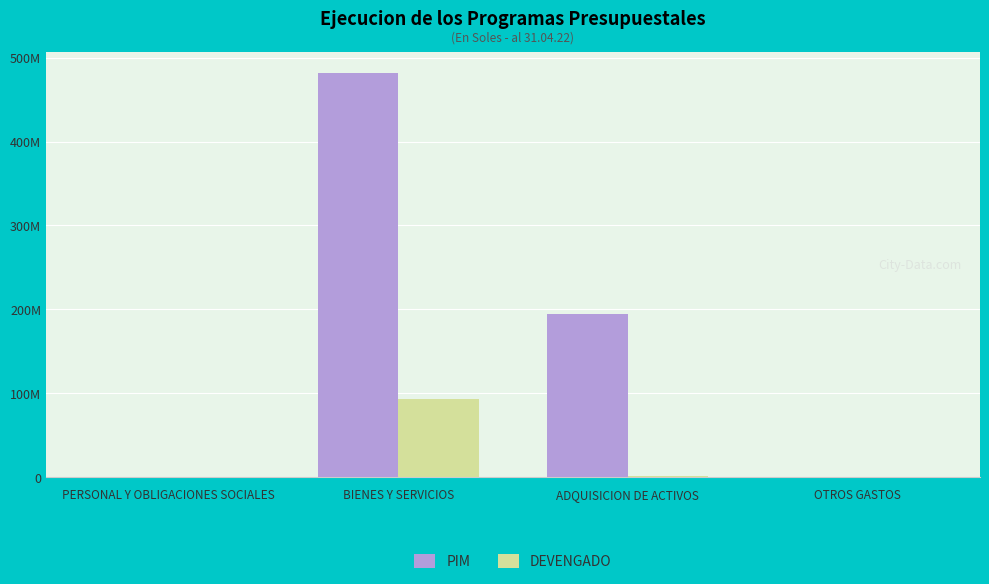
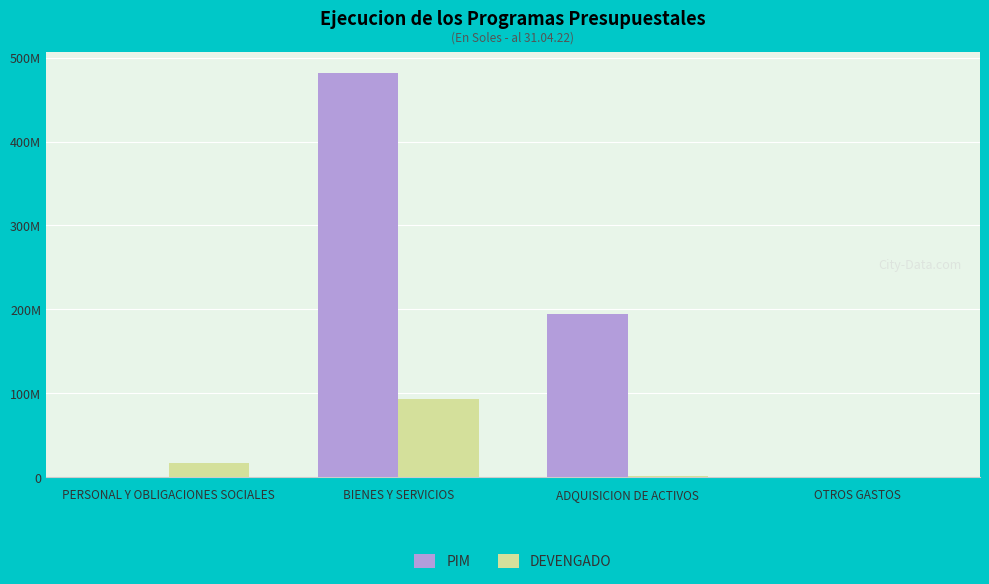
DEVENGADO, PERSONAL Y OBLIGACIONES SOCIALES: 0 -> 20000000
